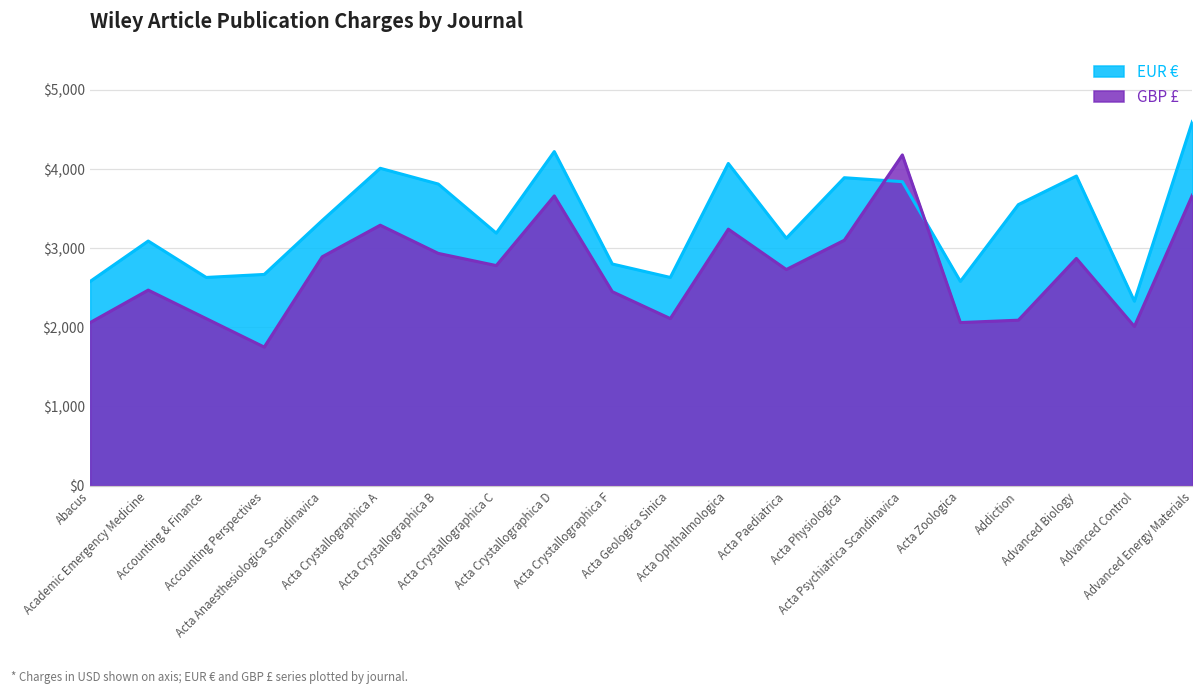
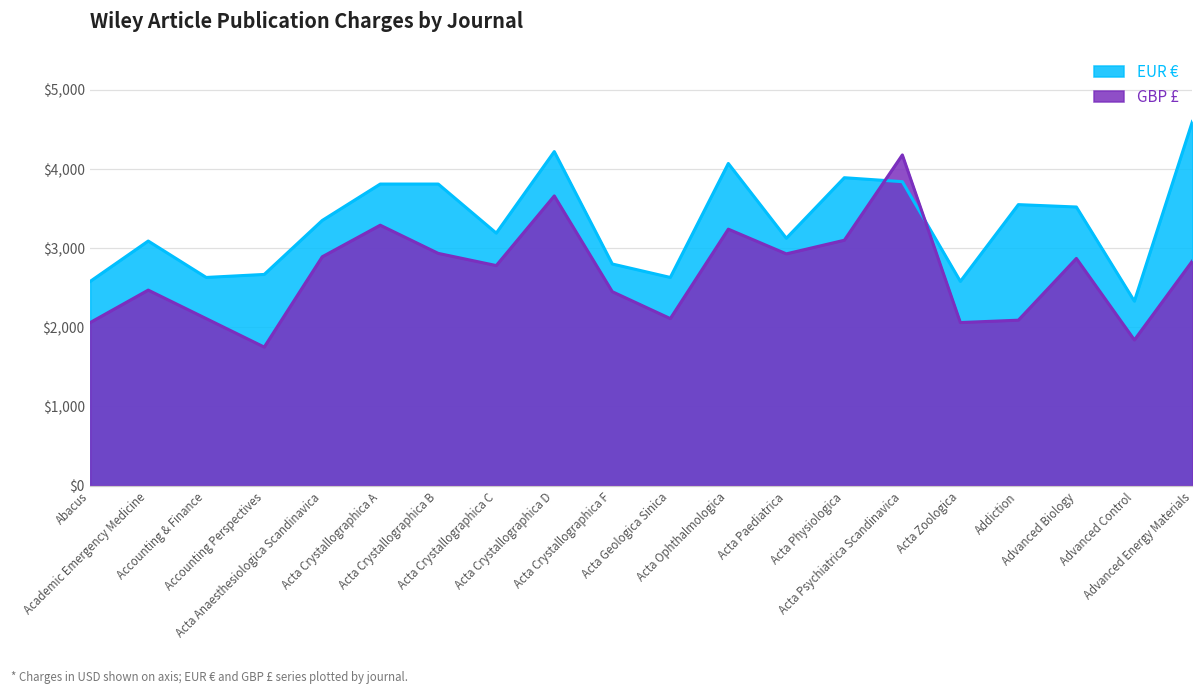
EUR €, Acta Crystallographica A: $4,000 -> $3,800
GBP £, Acta Paediatrica: $2,700 -> $2,900
EUR €, Advanced Biology: $3,900 -> $3,500
GBP £, Advanced Control: $2,000 -> $1,800
GBP £, Advanced Energy Materials: $3,700 -> $2,800
